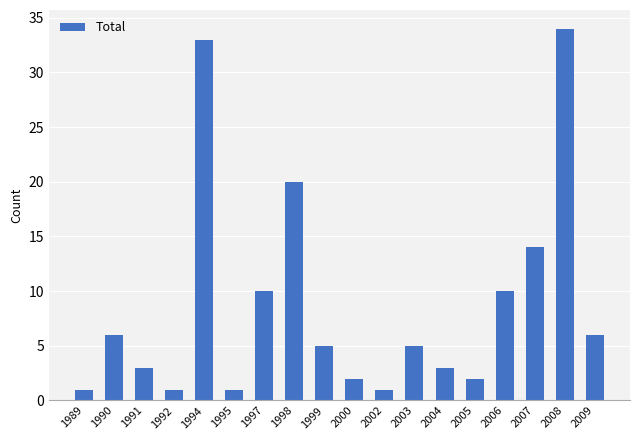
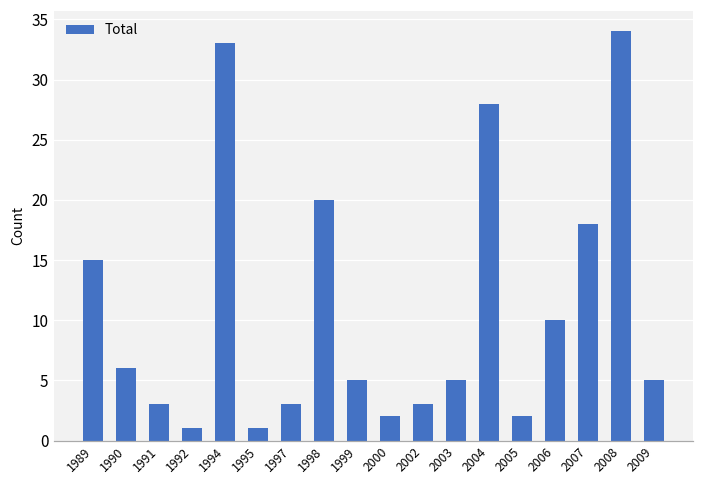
1989: 1 -> 15
1997: 10 -> 3
2002: 1 -> 3
2004: 3 -> 28
2007: 14 -> 18
2009: 6 -> 5
